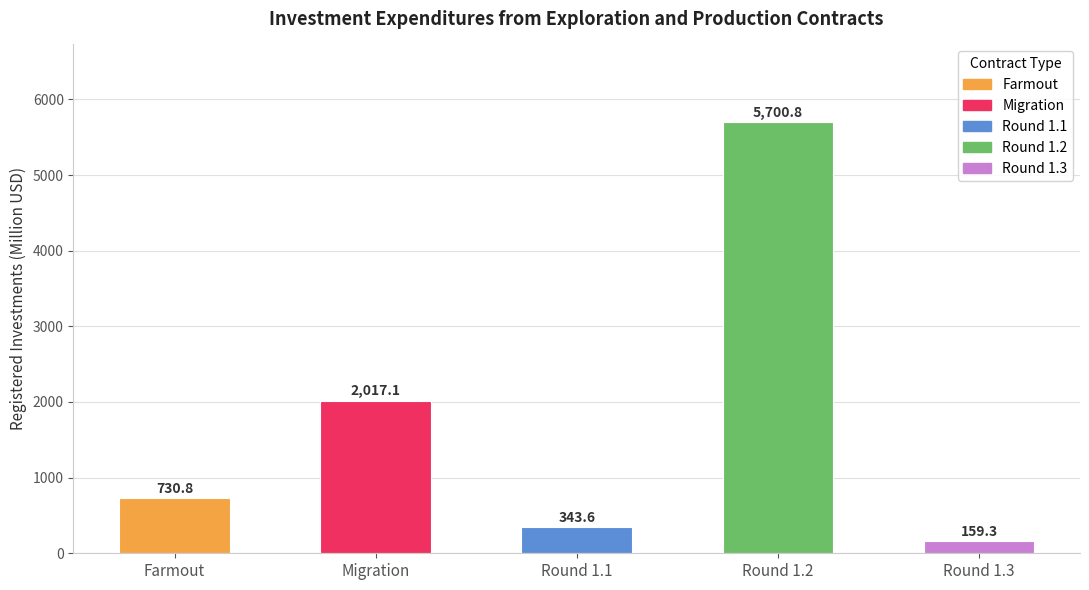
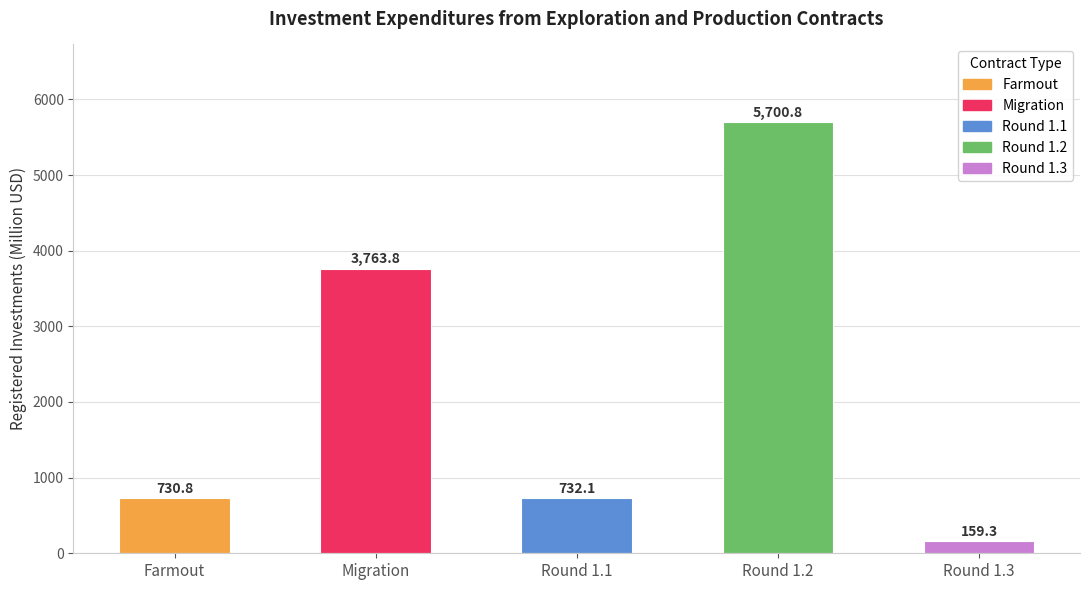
Migration: 2,017.1 -> 3,763.8
Round 1.1: 343.6 -> 732.1
